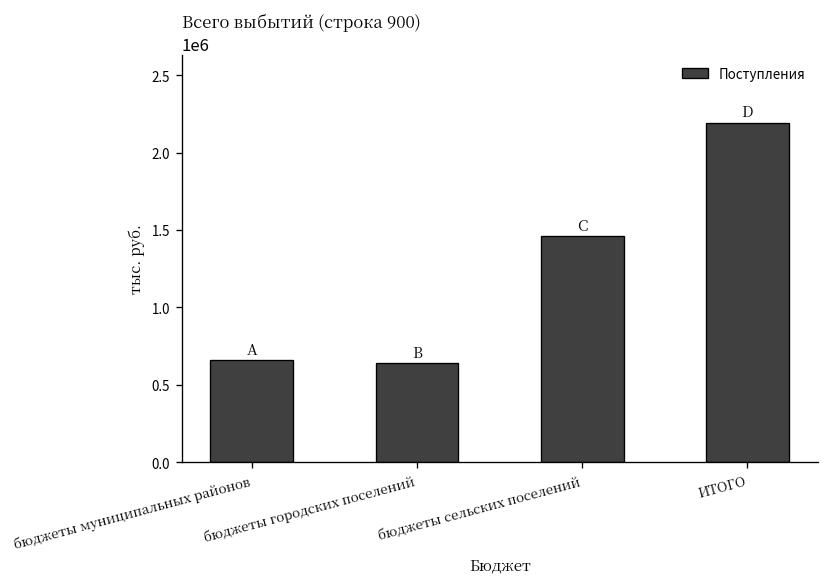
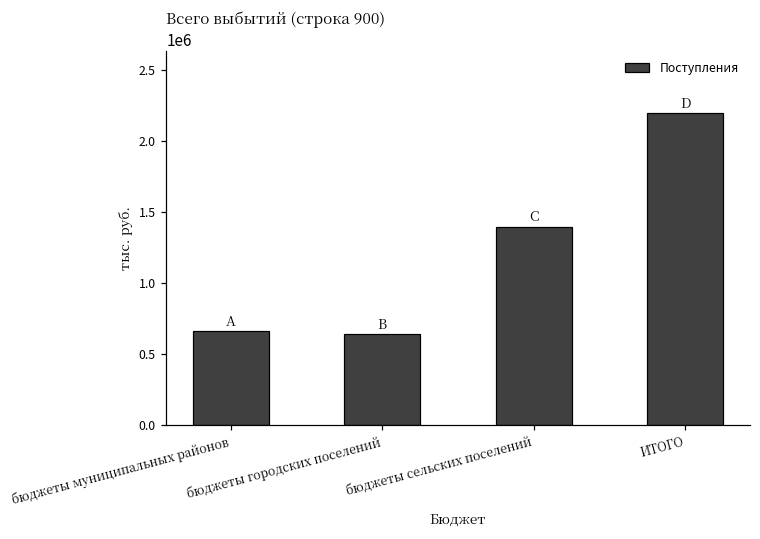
бюджеты сельских поселений: 1460000 -> 1400000
